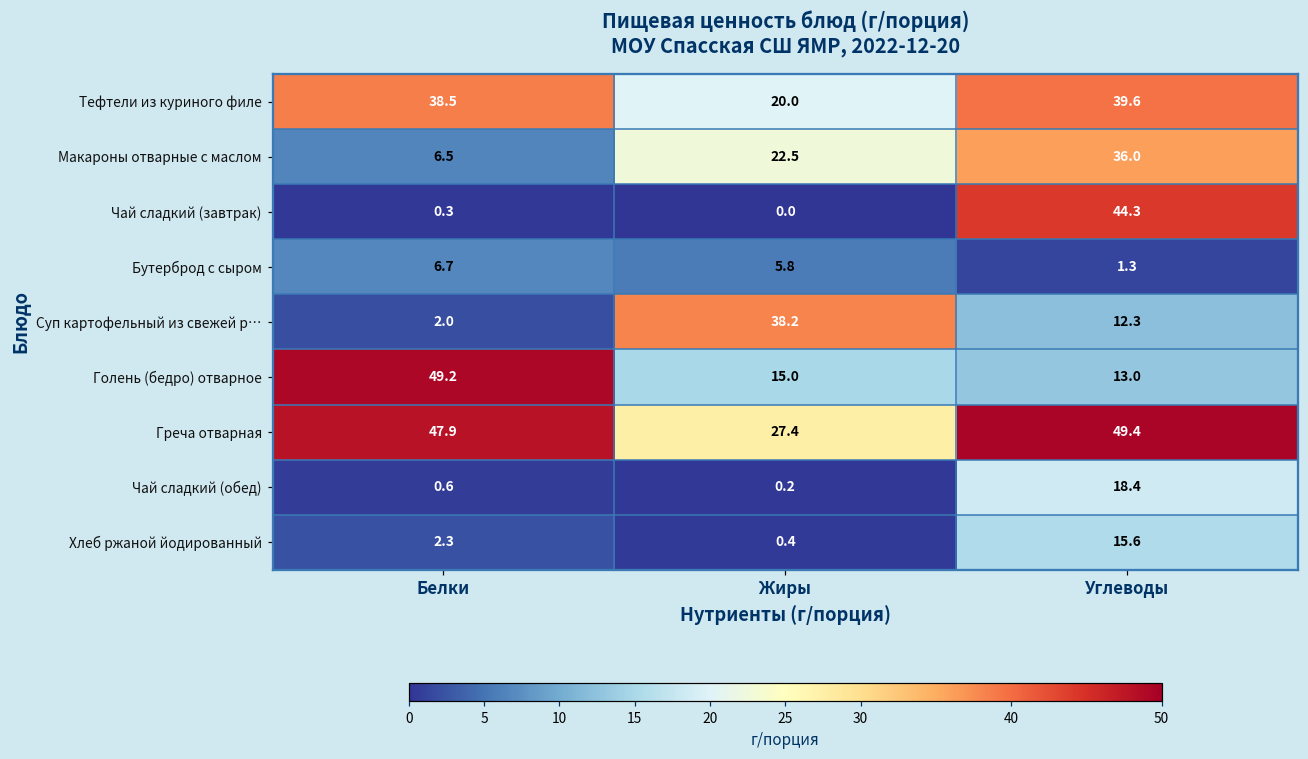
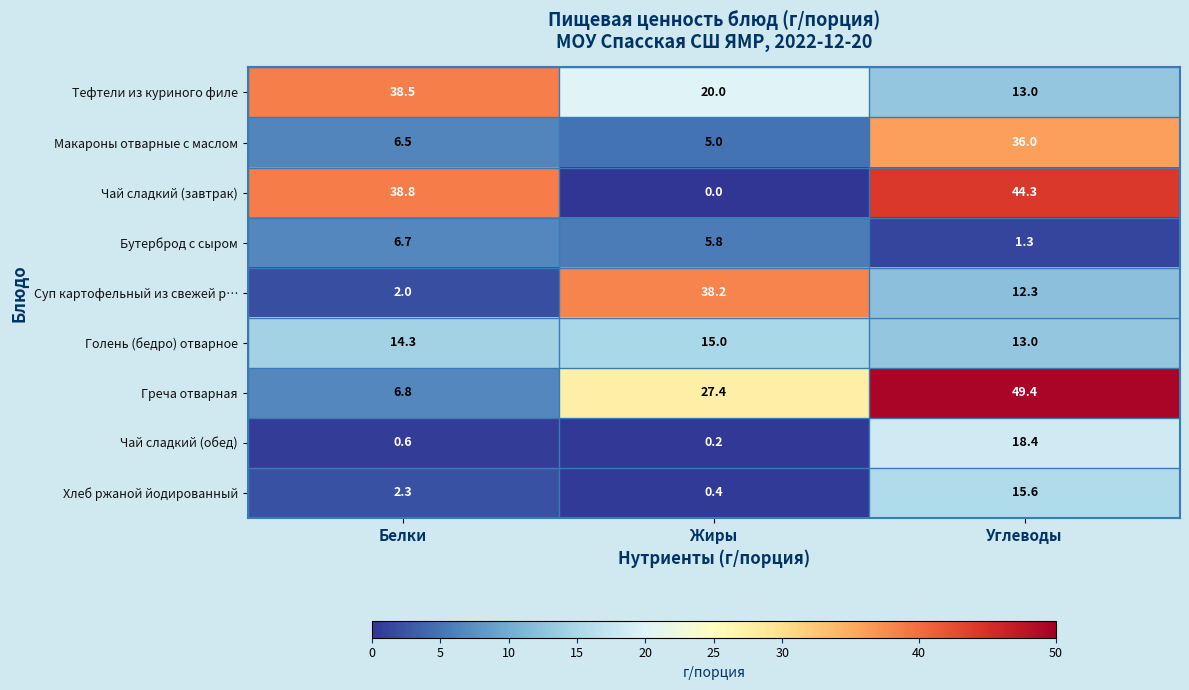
Тефтели из куриного филе, Углеводы: 39.6 -> 13.0
Макароны отварные с маслом, Жиры: 22.5 -> 5.0
Чай сладкий (завтрак), Белки: 0.3 -> 38.8
Голень (бедро) отварное, Белки: 49.2 -> 14.3
Греча отварная, Белки: 47.9 -> 6.8
